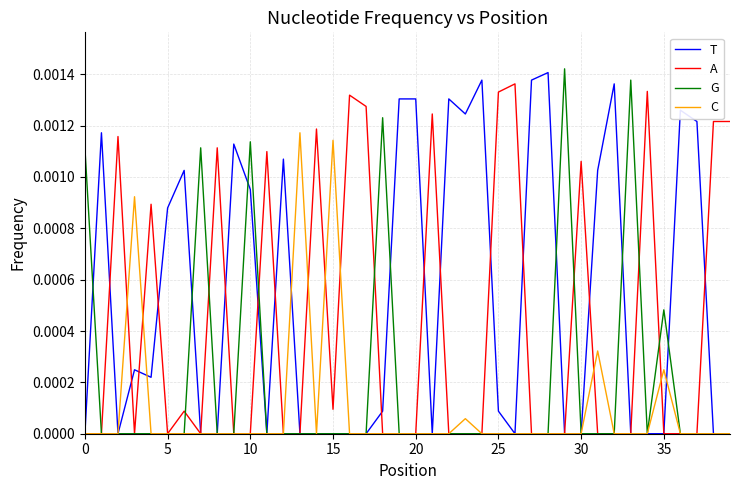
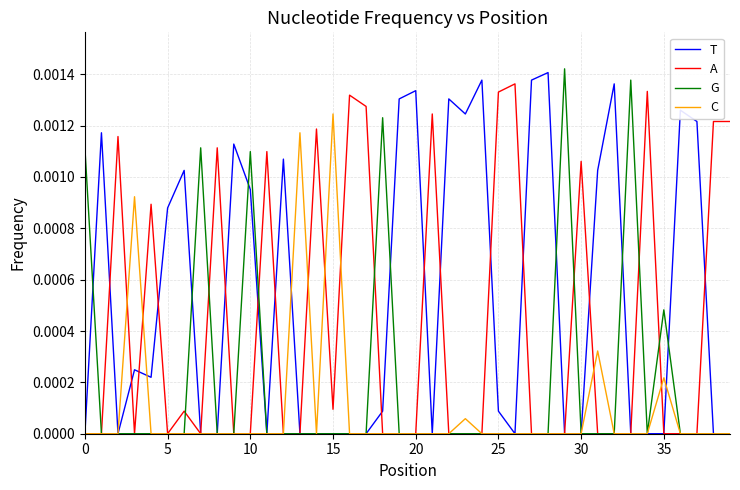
G, 10: 0.00114 -> 0.00110
C, 15: 0.00114 -> 0.00125
T, 20: 0.00130 -> 0.00134
C, 35: 0.00025 -> 0.00022
